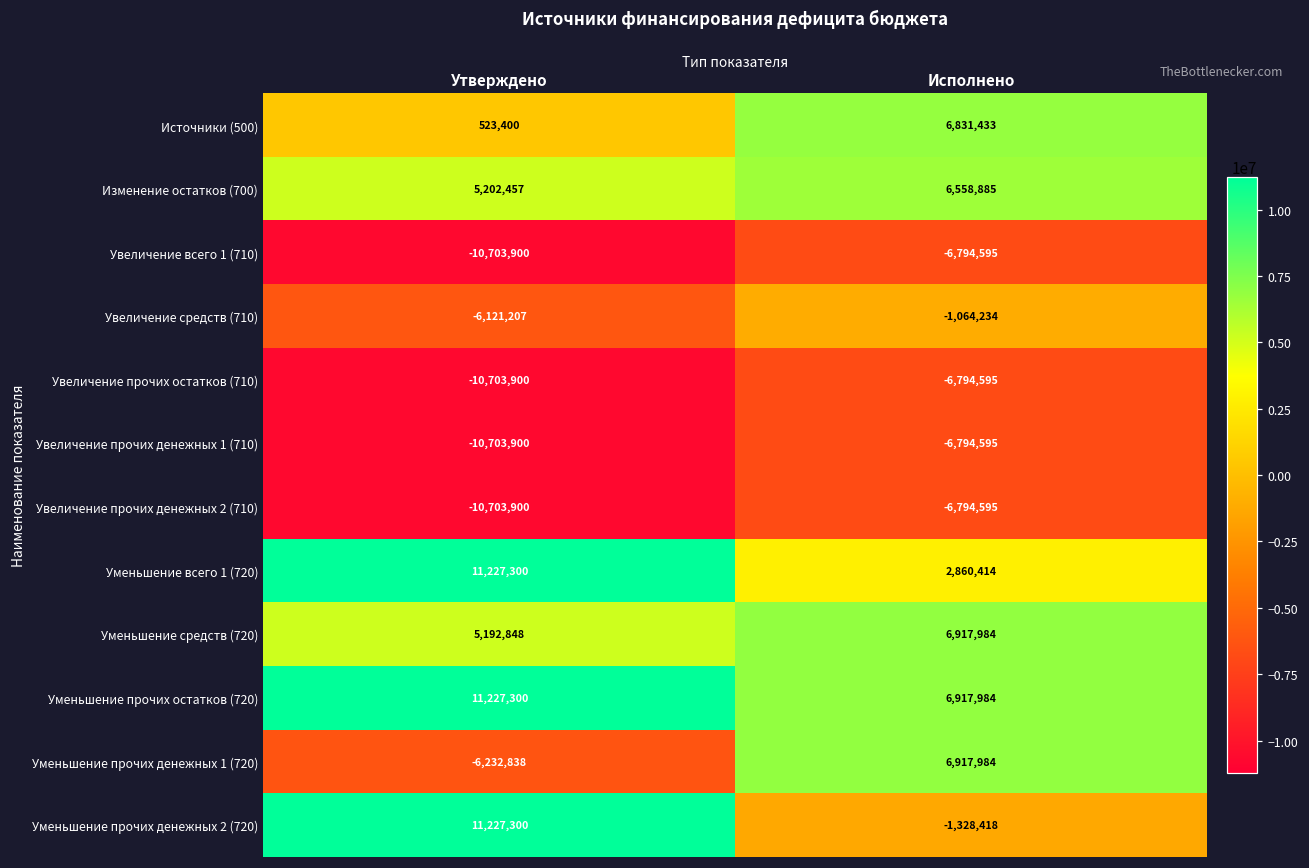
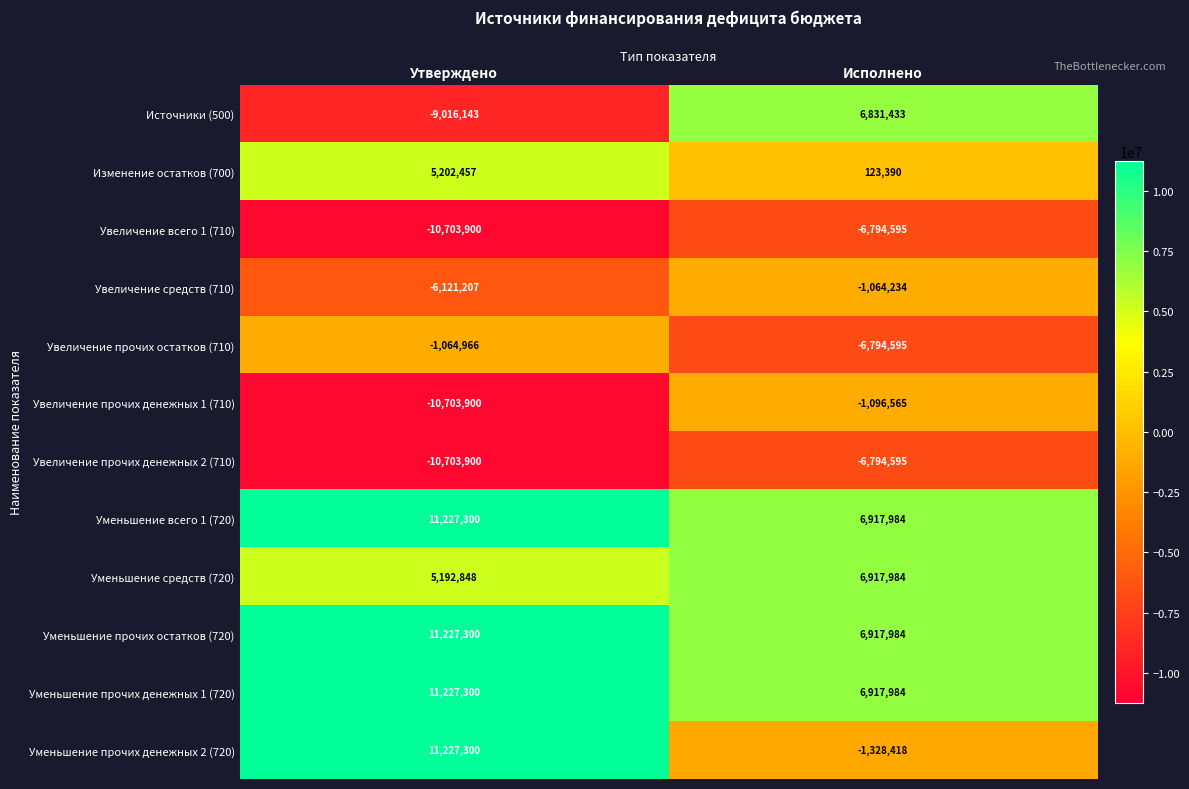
Источники (500), Утверждено: 523,400 -> -9,016,143
Изменение остатков (700), Исполнено: 6,558,885 -> 123,390
Увеличение прочих остатков (710), Утверждено: -10,703,900 -> -1,064,966
Увеличение прочих денежных 1 (710), Исполнено: -6,794,595 -> -1,096,565
Уменьшение всего 1 (720), Исполнено: 2,860,414 -> 6,917,984
Уменьшение прочих денежных 1 (720), Утверждено: -6,232,838 -> 11,227,300
